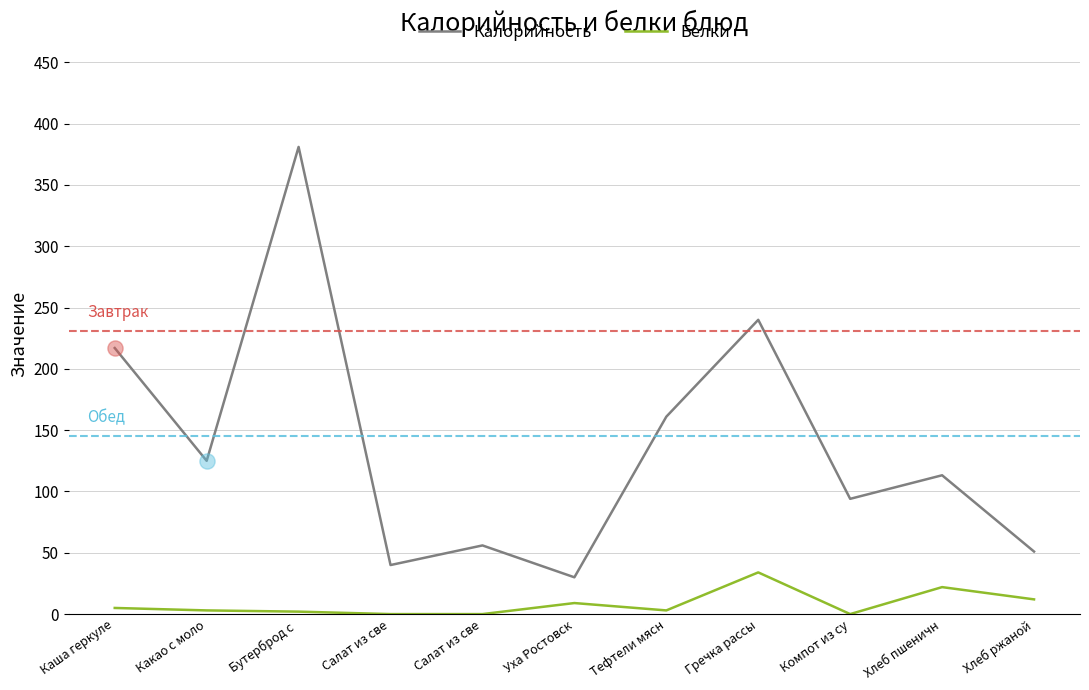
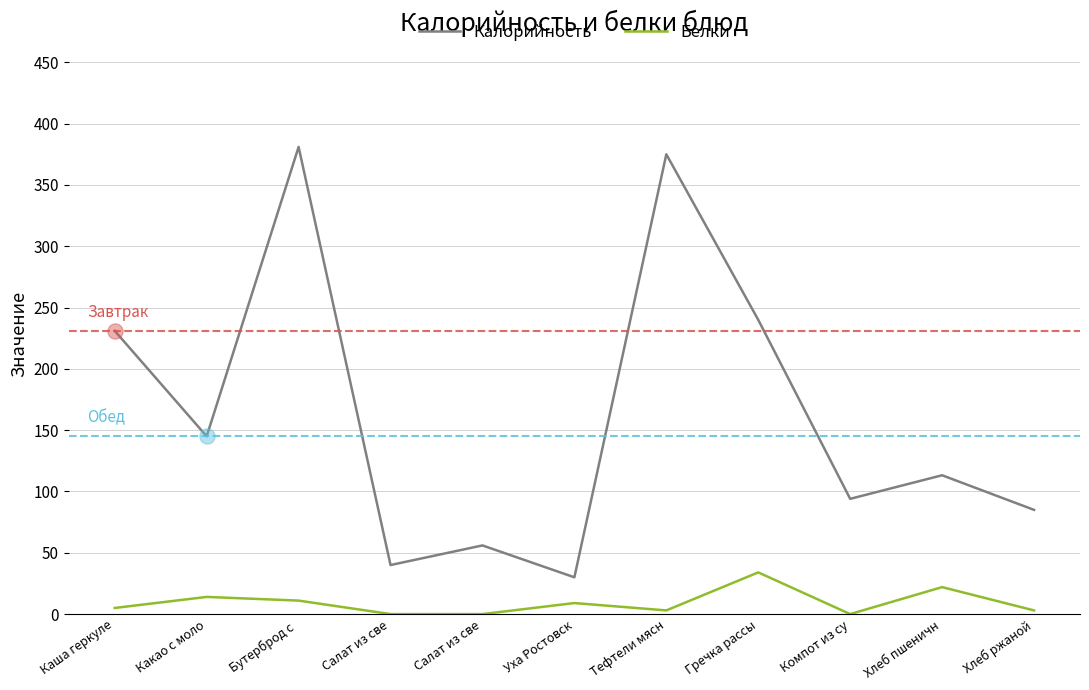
Калорийность, Каша геркуле: 217 -> 231
Калорийность, Какао с моло: 125 -> 145
Белки, Какао с моло: 3 -> 14
Белки, Бутерброд с: 2 -> 11
Калорийность, Тефтели мясн: 161 -> 375
Калорийность, Хлеб ржаной: 51 -> 85
Белки, Хлеб ржаной: 12 -> 3
